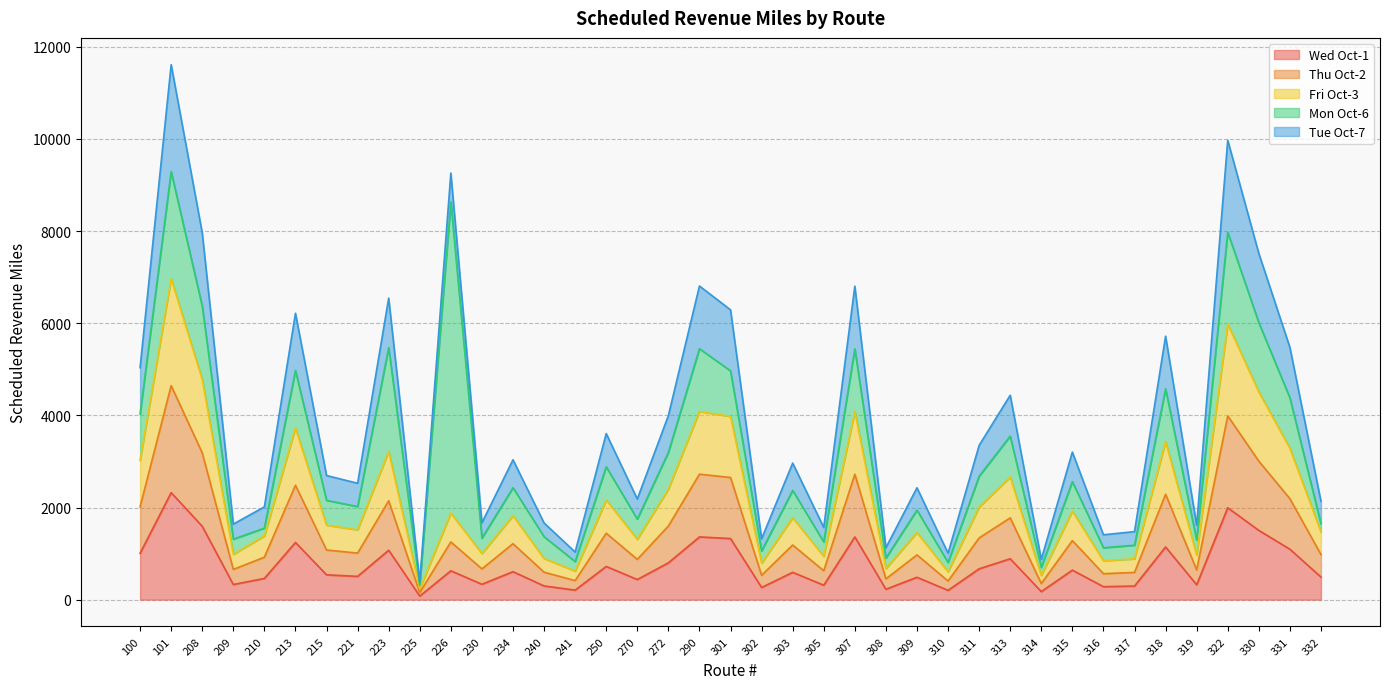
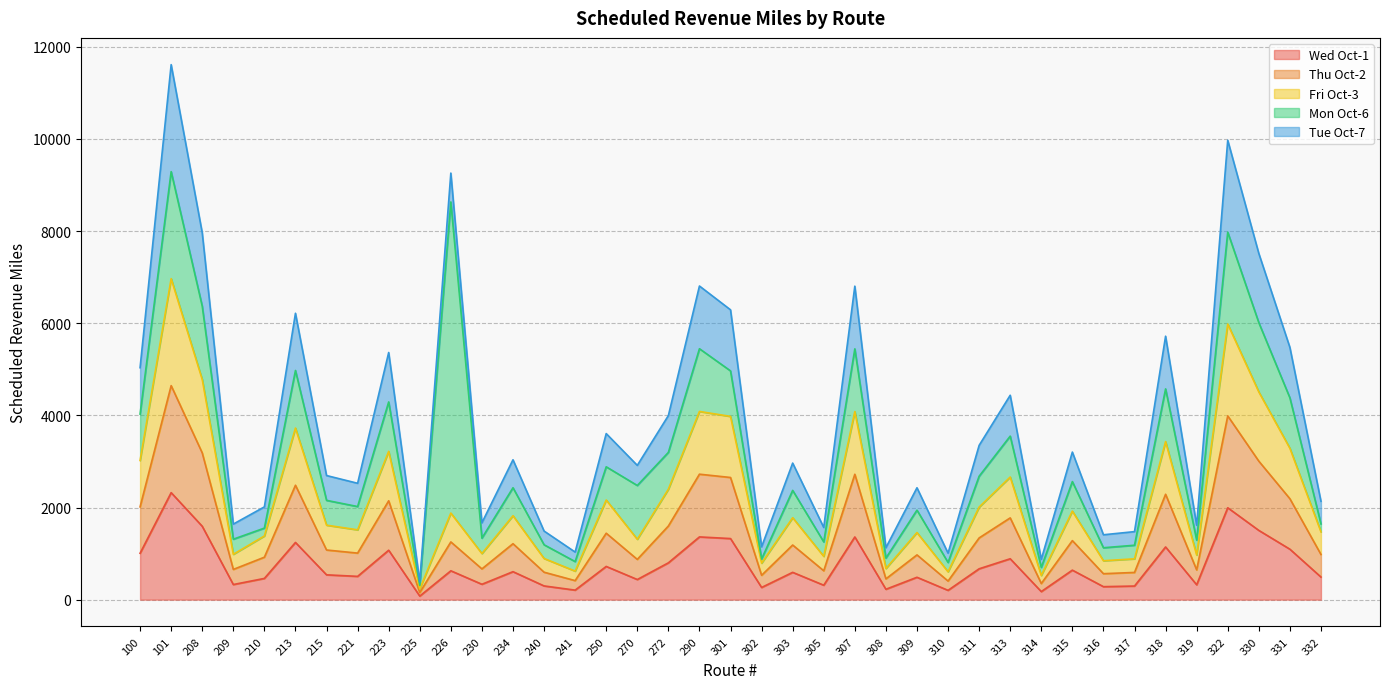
Mon Oct-6, 223: 2300 -> 1100
Mon Oct-6, 240: 500 -> 300
Mon Oct-6, 270: 400 -> 1200
Mon Oct-6, 302: 300 -> 100
